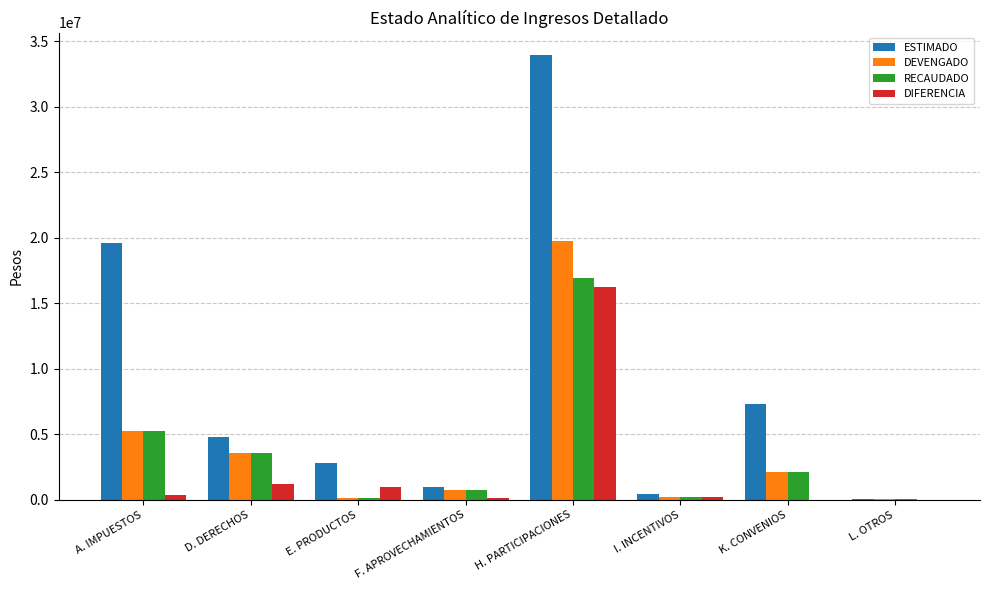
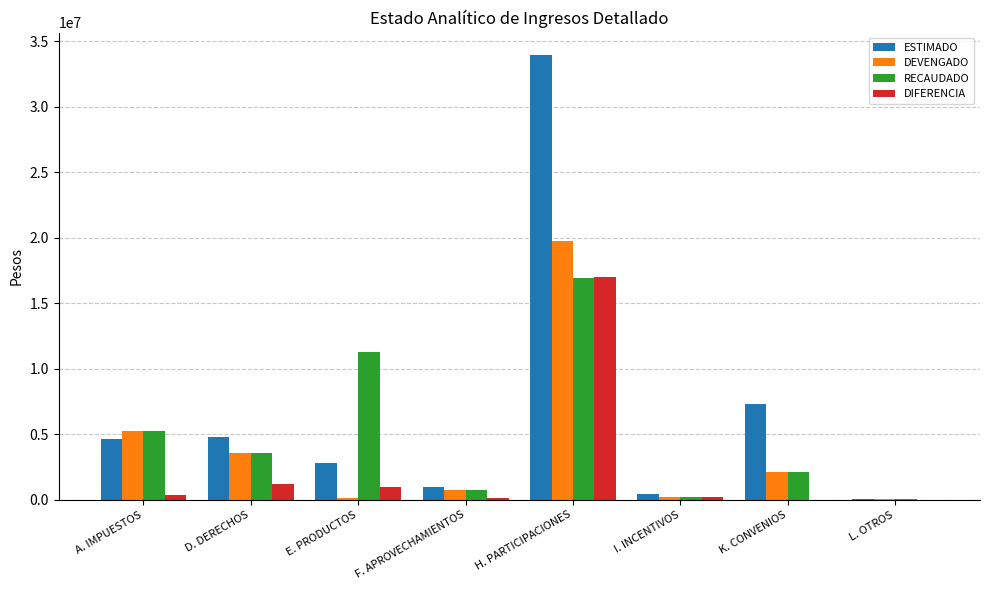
ESTIMADO, A. IMPUESTOS: 19600000 -> 4600000
RECAUDADO, E. PRODUCTOS: 100000 -> 11300000
DIFERENCIA, H. PARTICIPACIONES: 16300000 -> 17000000
